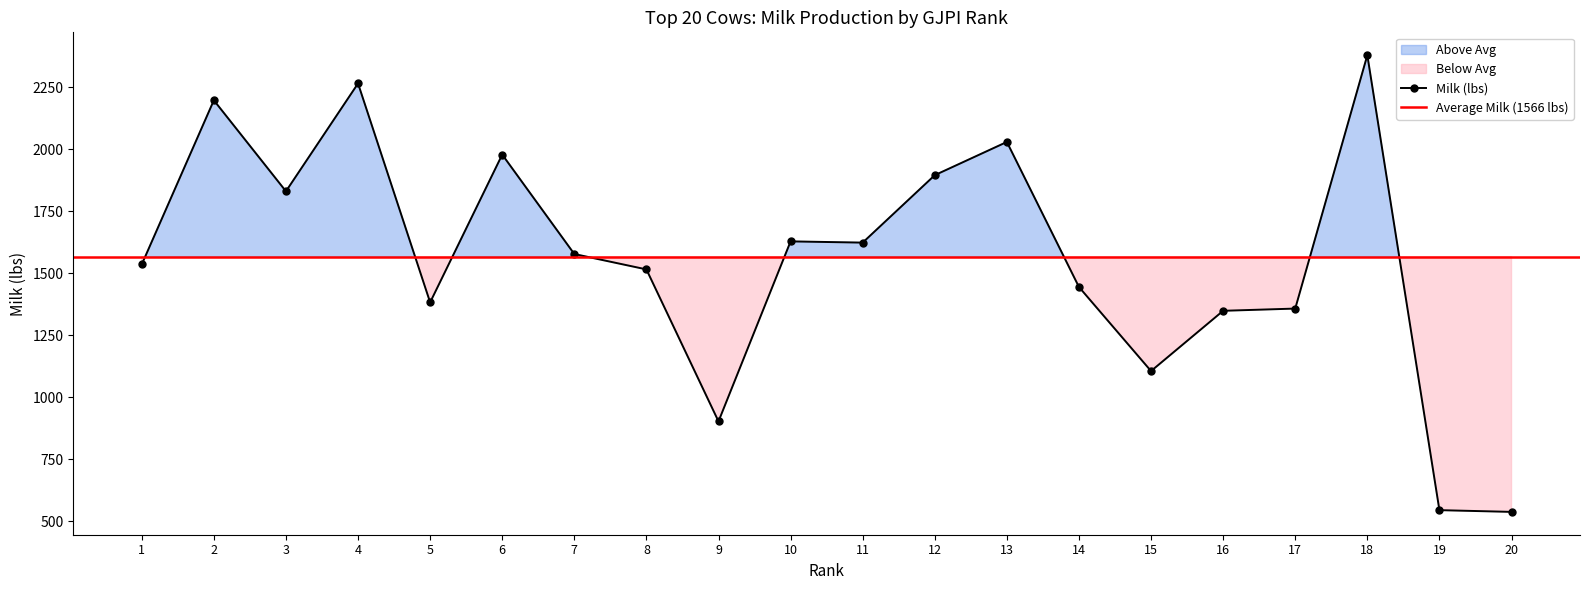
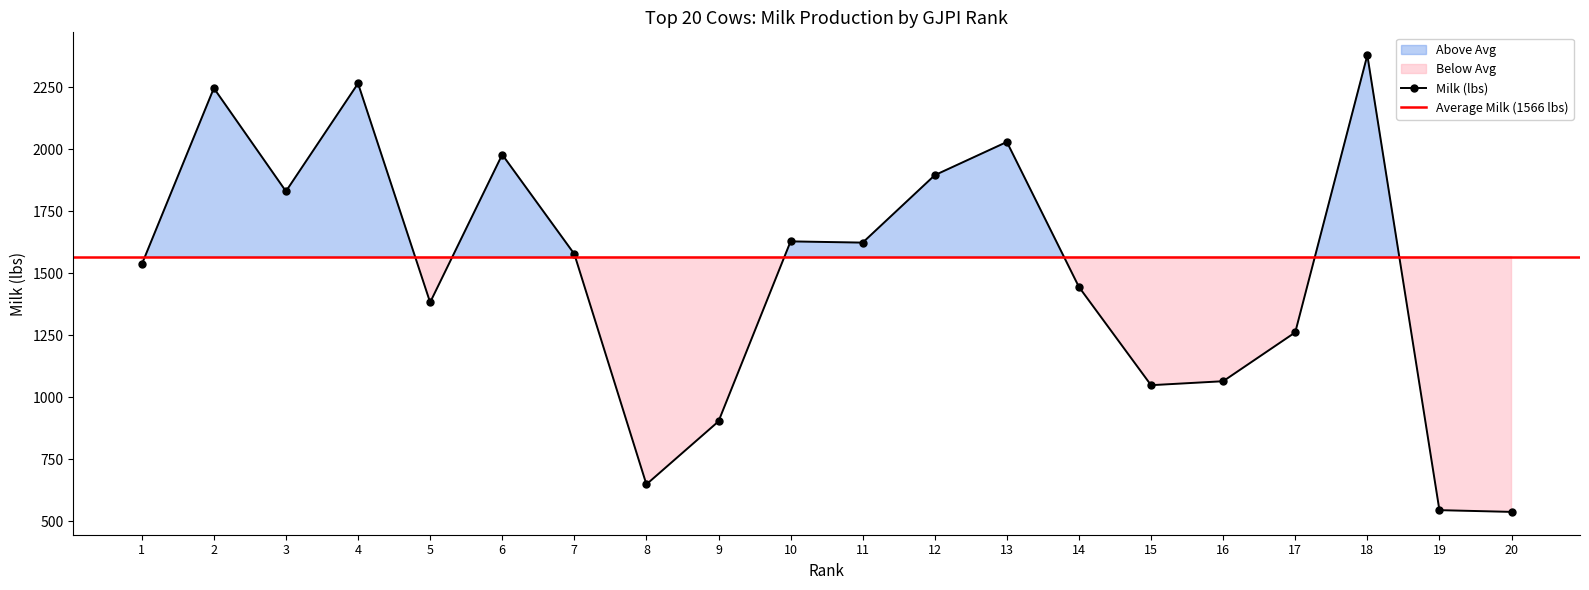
2: 2200 -> 2250
8: 1520 -> 650
15: 1110 -> 1050
16: 1350 -> 1060
17: 1360 -> 1260
